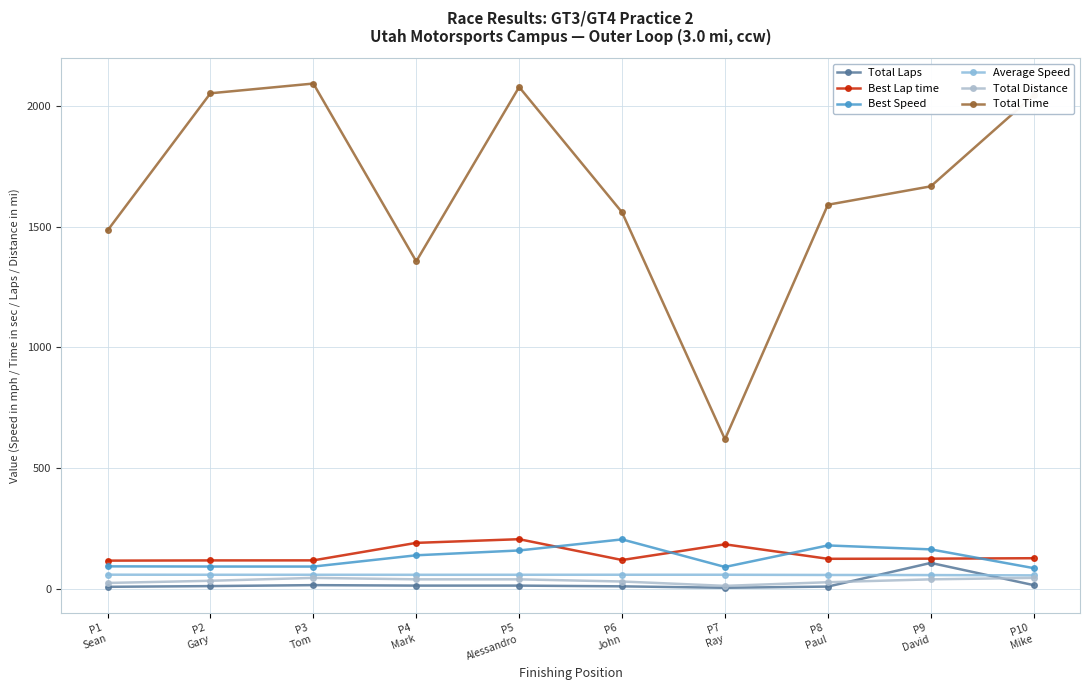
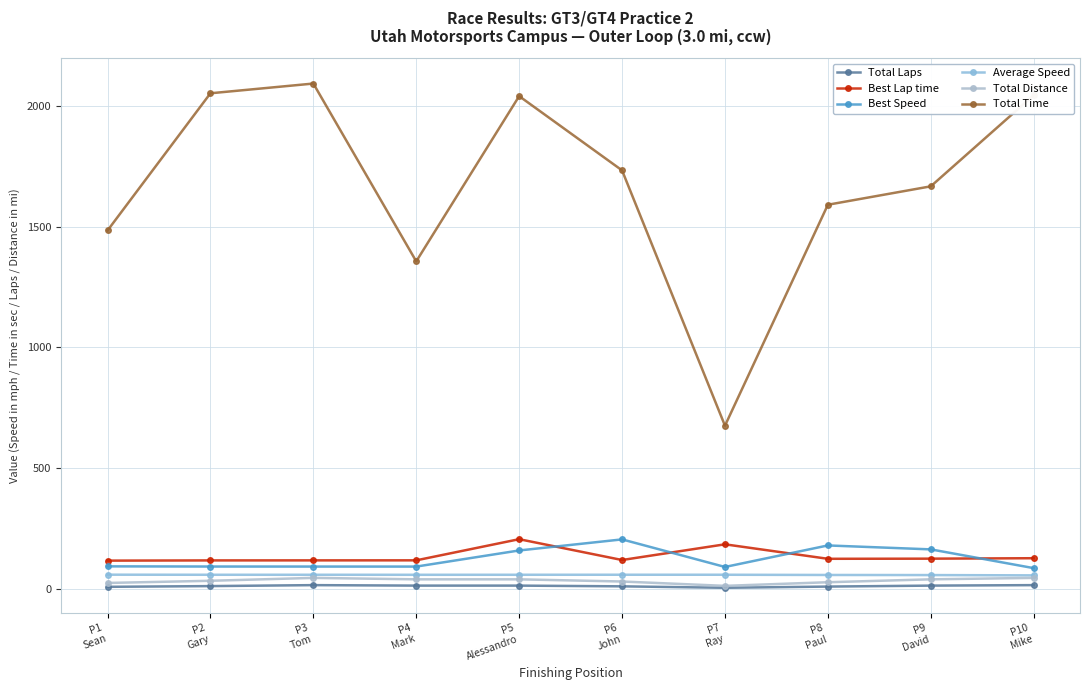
Best Lap time, P4 Mark: 190 -> 120
Best Speed, P4 Mark: 140 -> 90
Total Time, P5 Alessandro: 2080 -> 2040
Total Time, P6 John: 1560 -> 1730
Total Time, P7 Ray: 620 -> 680
Total Laps, P9 David: 110 -> 10
